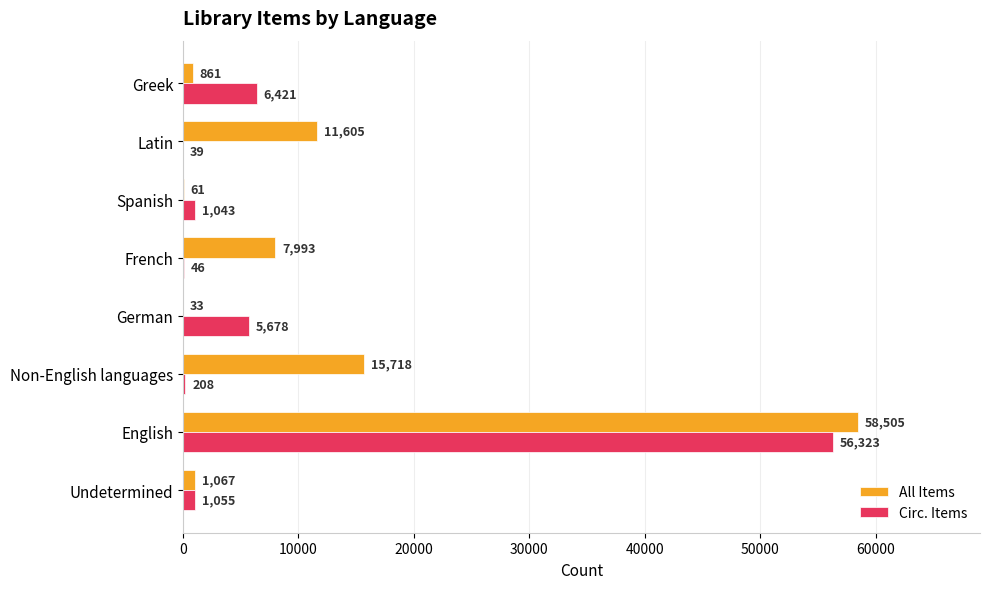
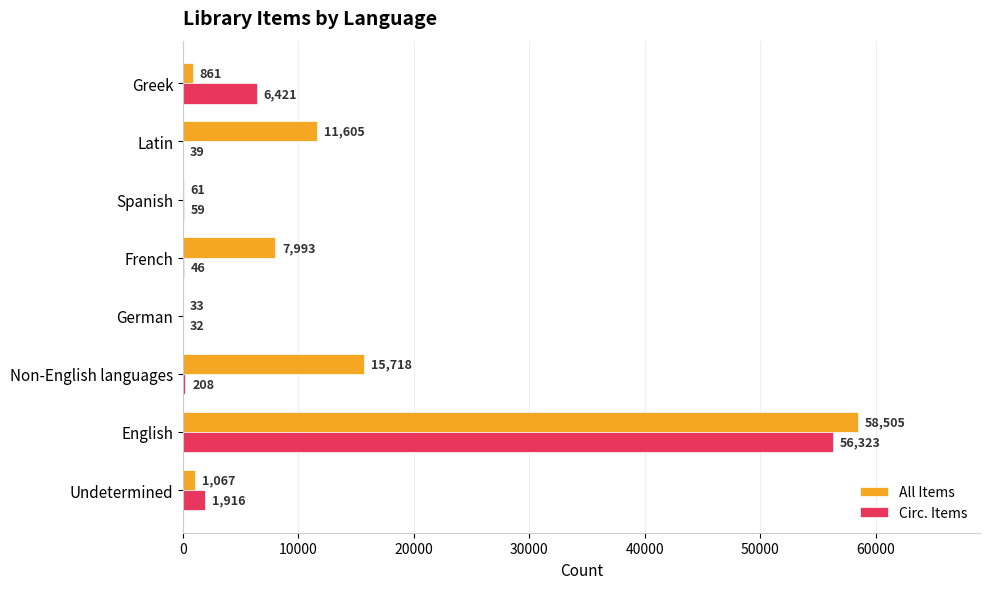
Circ. Items, Spanish: 1,043 -> 59
Circ. Items, German: 5,678 -> 32
Circ. Items, Undetermined: 1,055 -> 1,916
